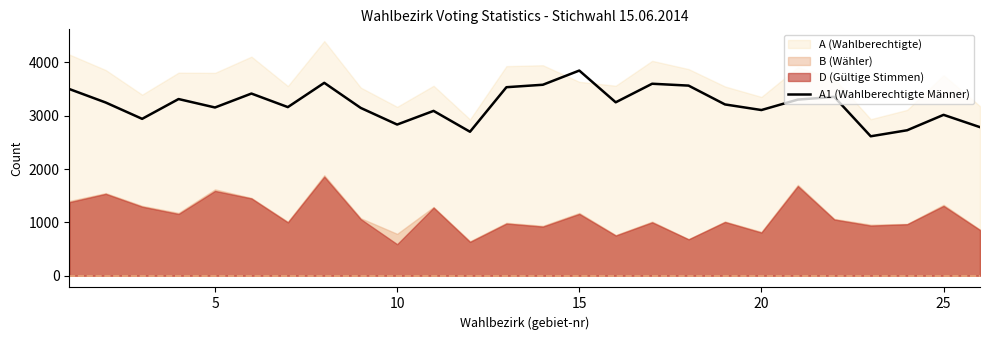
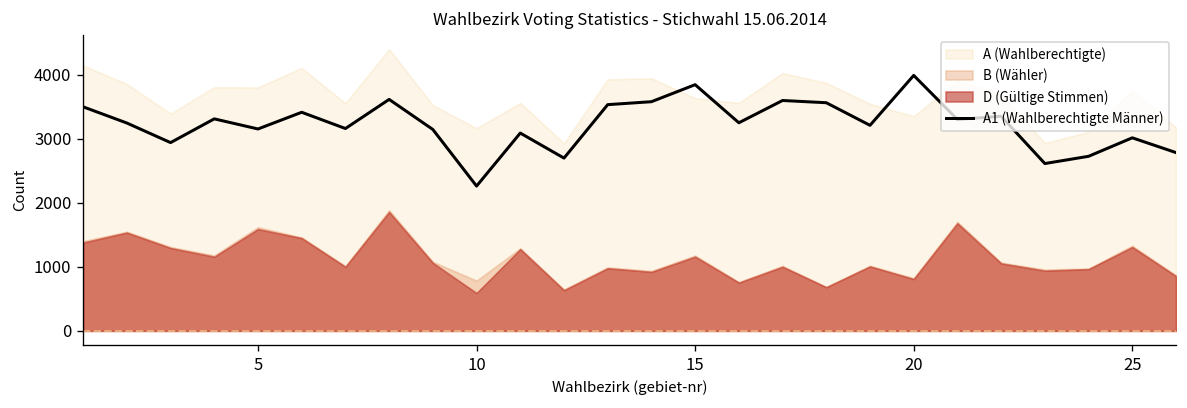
A1 (Wahlberechtigte Männer), 10: 2800 -> 2300
A1 (Wahlberechtigte Männer), 20: 3100 -> 4000
